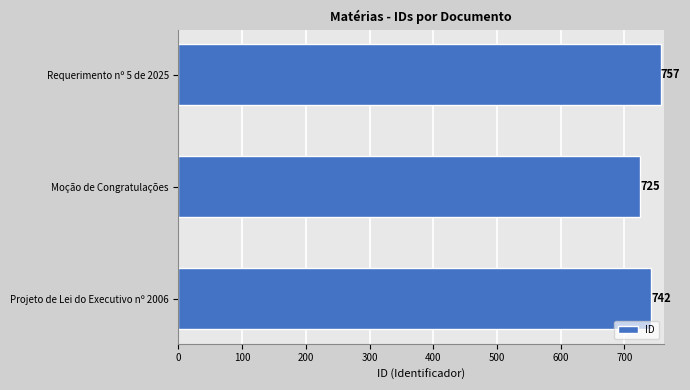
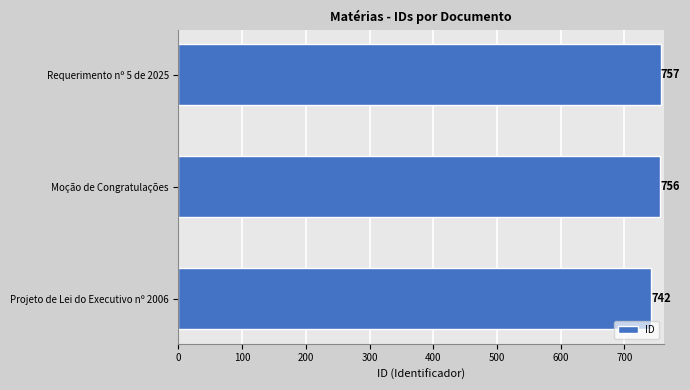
Moção de Congratulações: 725 -> 756
